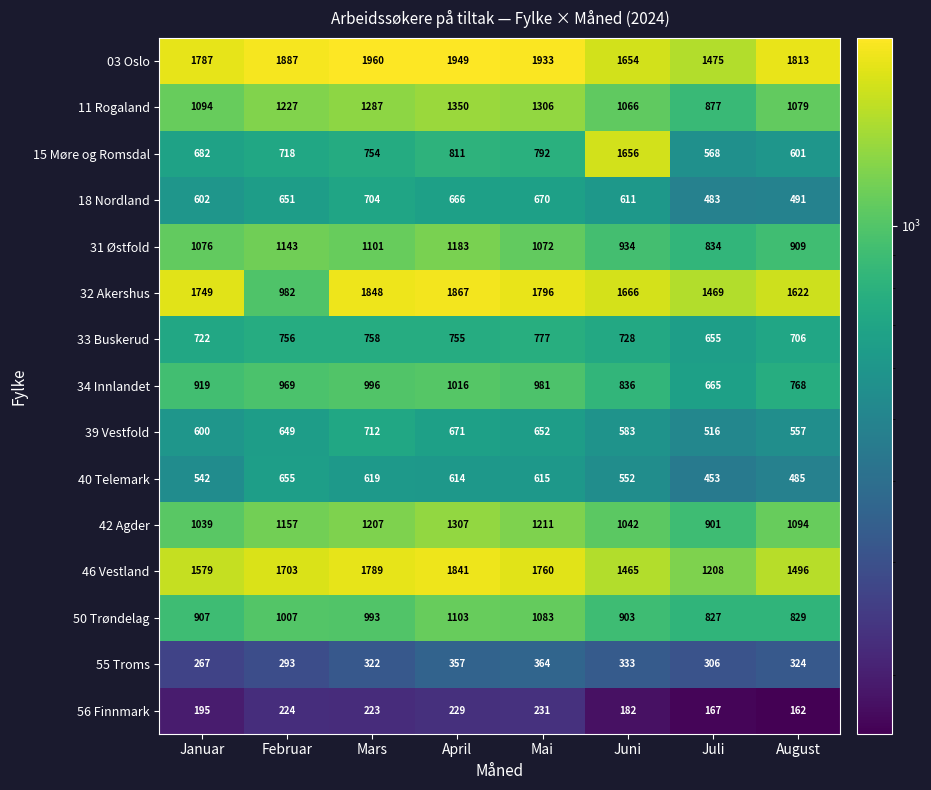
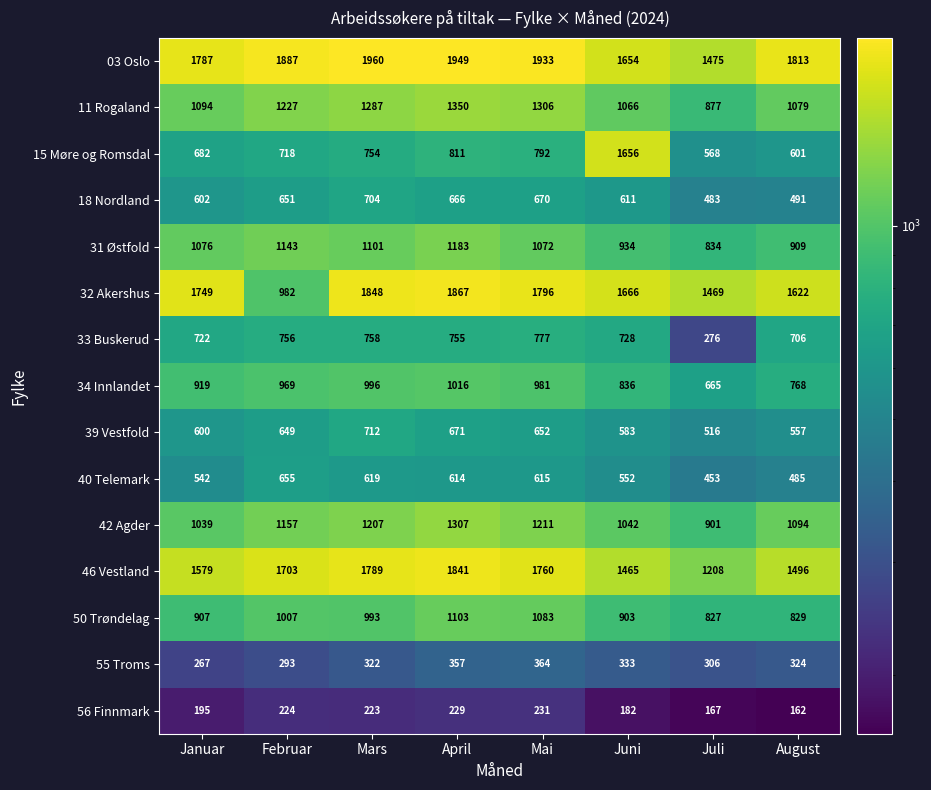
33 Buskerud, Juli: 655 -> 276
